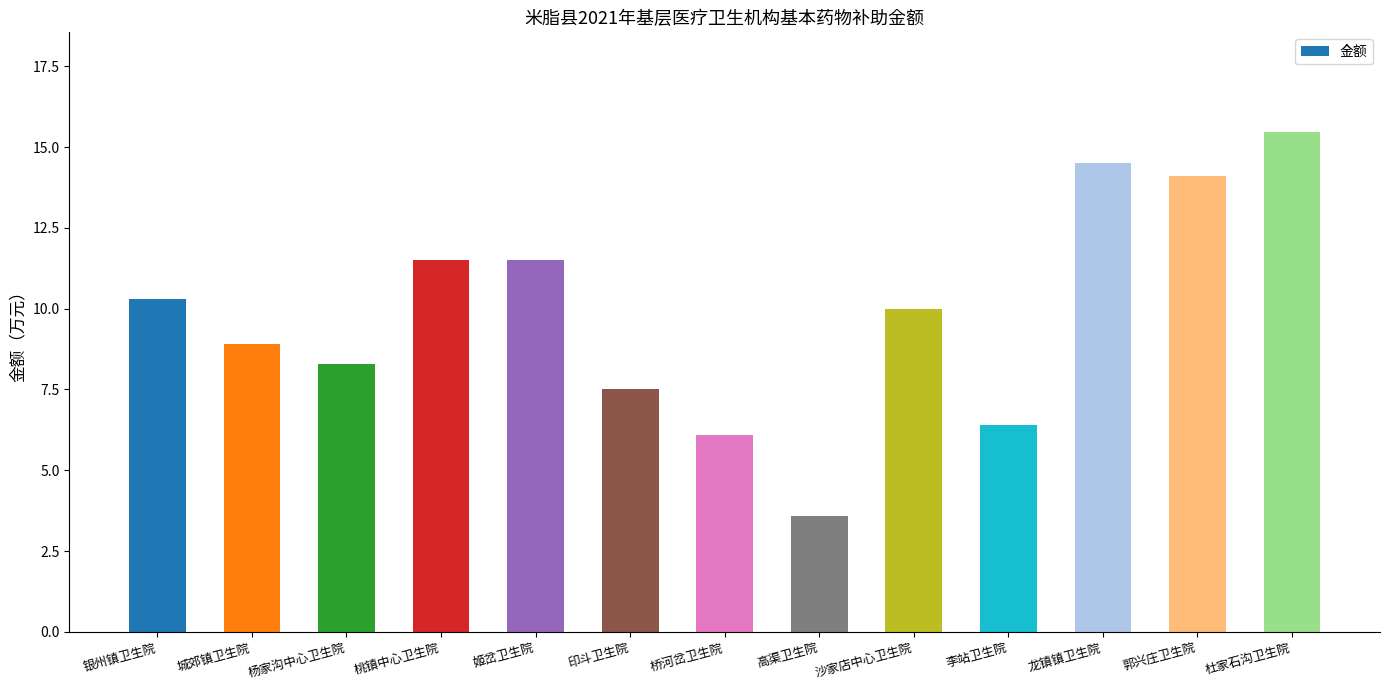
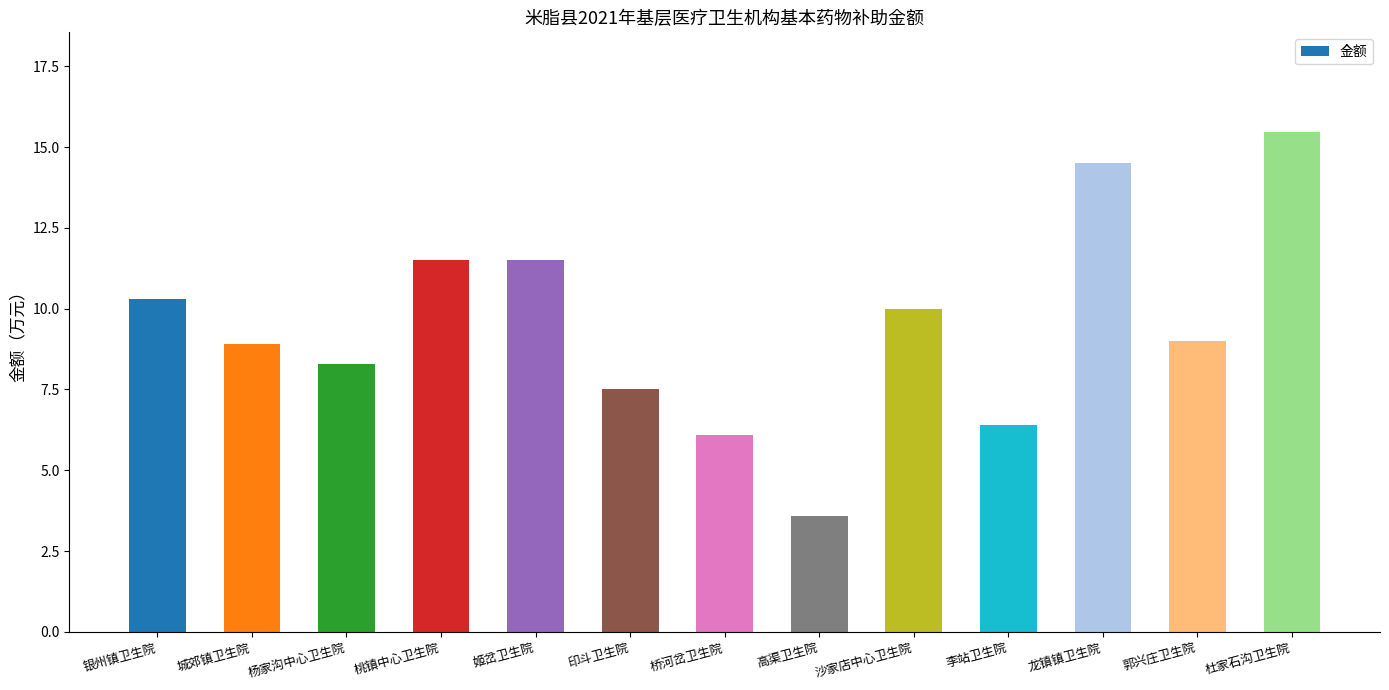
郭兴庄卫生院: 14.1 -> 9.0
